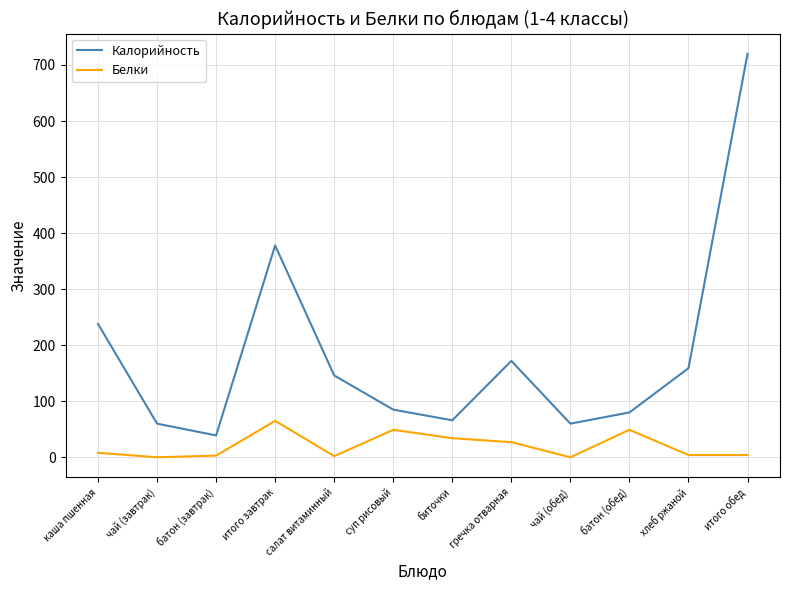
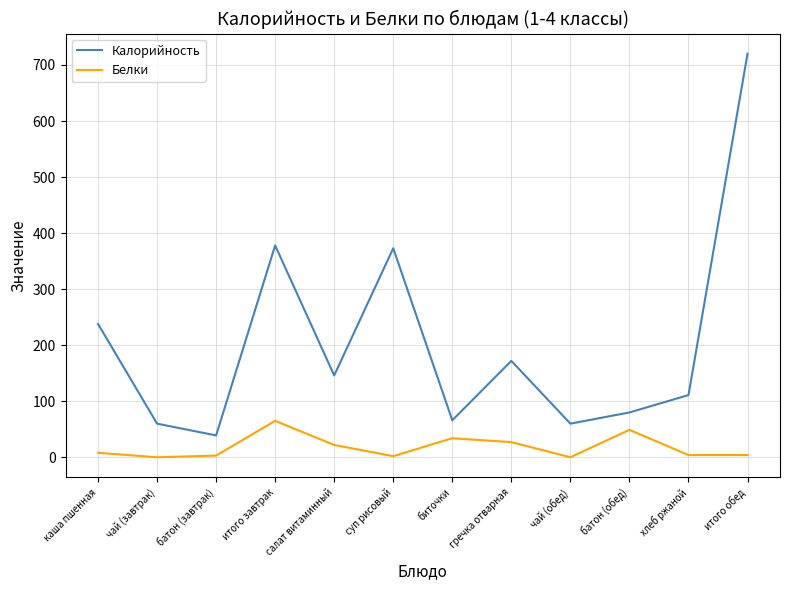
Белки, салат витаминный: 0 -> 20
Калорийность, суп рисовый: 90 -> 370
Белки, суп рисовый: 50 -> 0
Калорийность, хлеб ржаной: 160 -> 110
